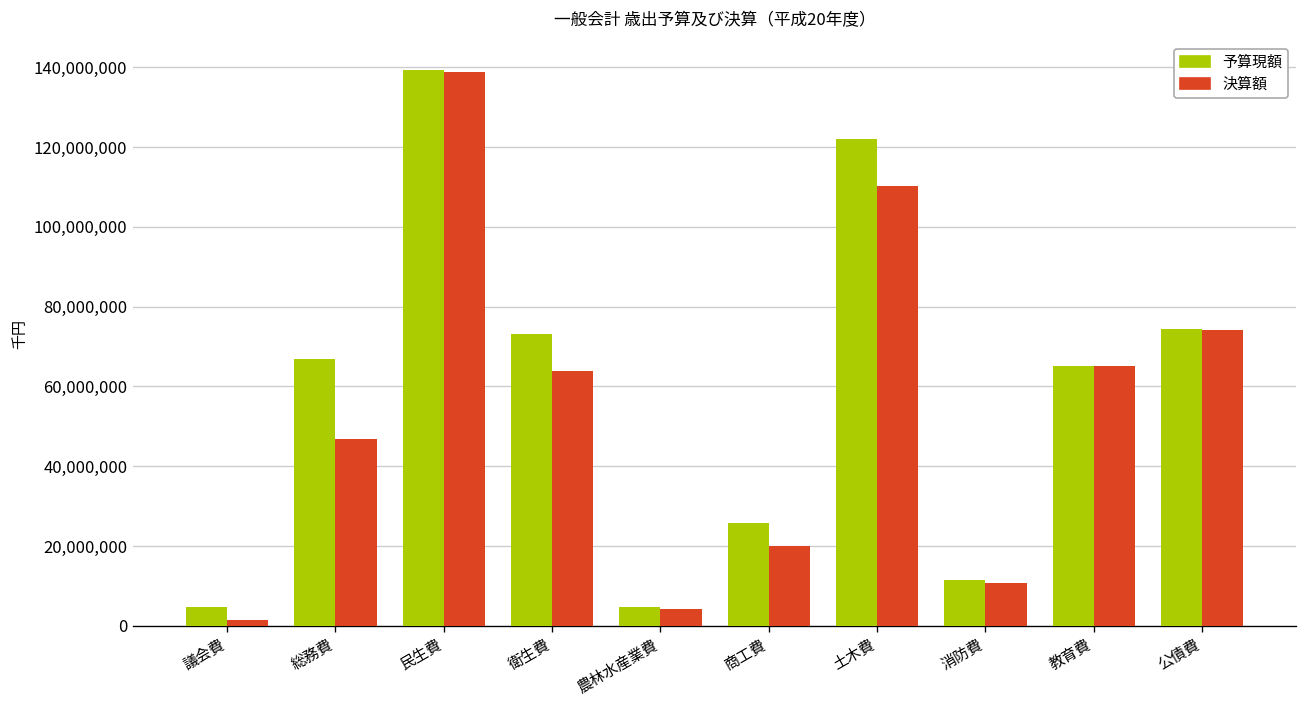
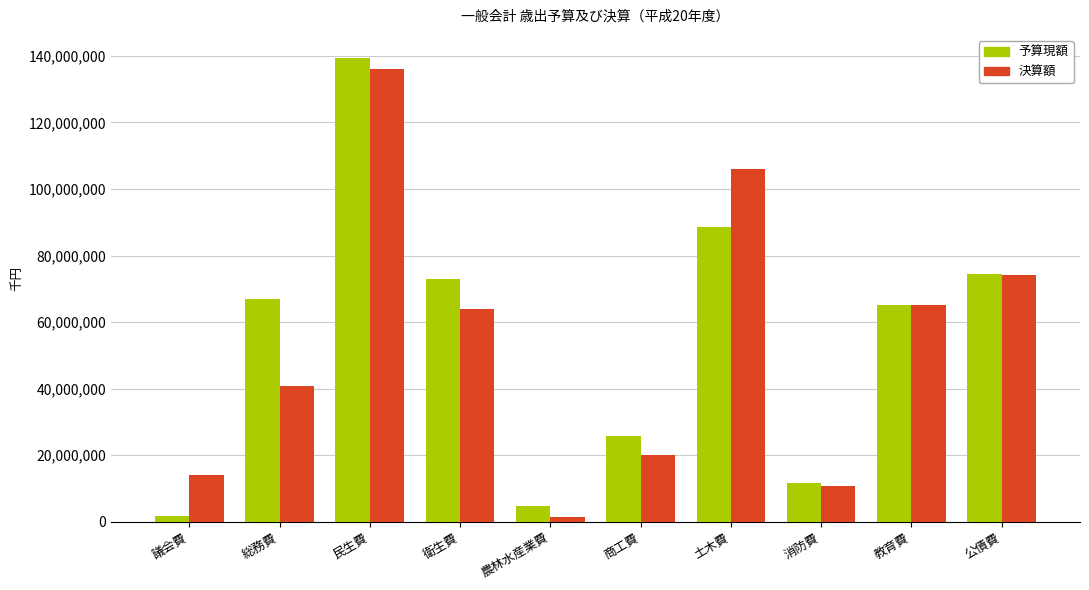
予算現額, 議会費: 5,000,000 -> 2,000,000
決算額, 議会費: 2,000,000 -> 14,000,000
決算額, 総務費: 47,000,000 -> 41,000,000
決算額, 民生費: 139,000,000 -> 136,000,000
決算額, 農林水産業費: 4,000,000 -> 1,000,000
予算現額, 土木費: 122,000,000 -> 89,000,000
決算額, 土木費: 110,000,000 -> 106,000,000
